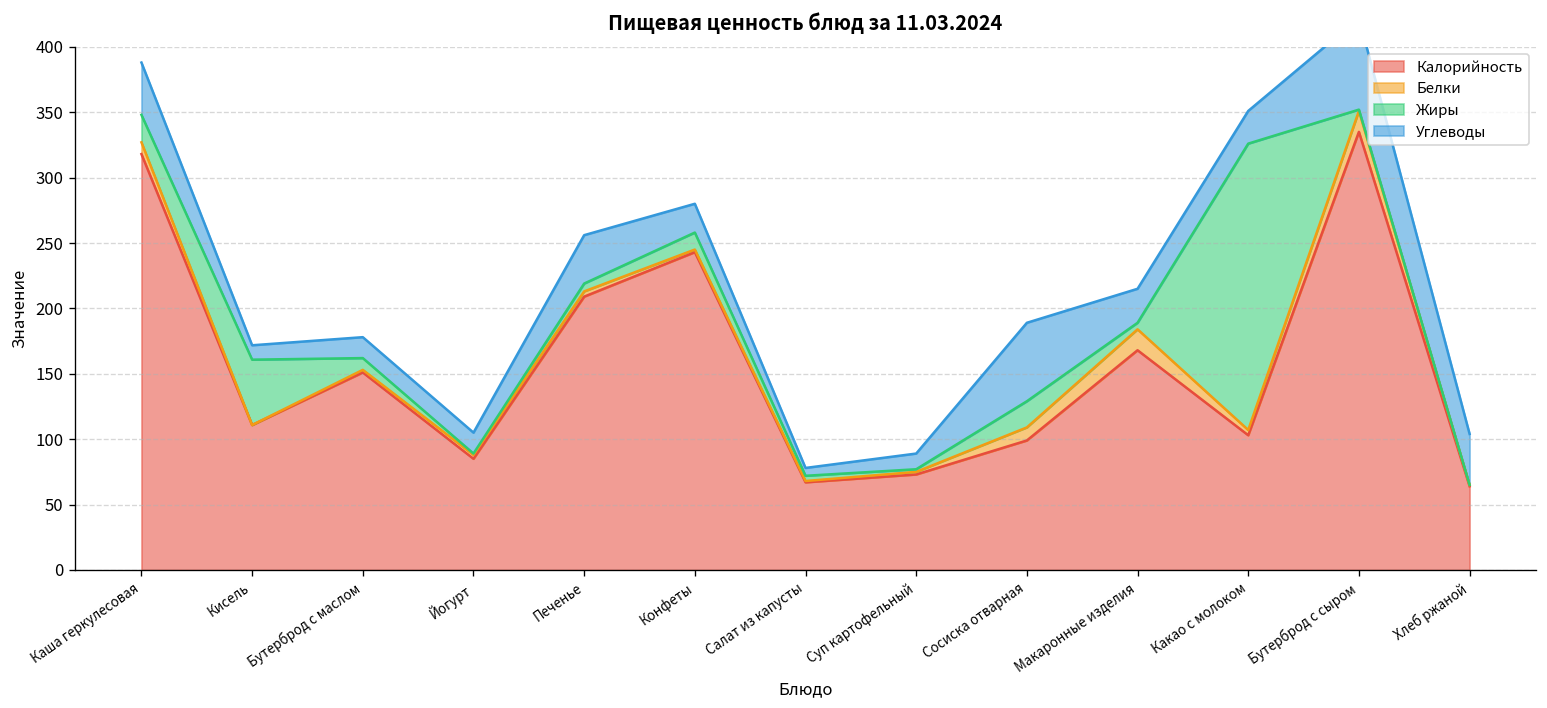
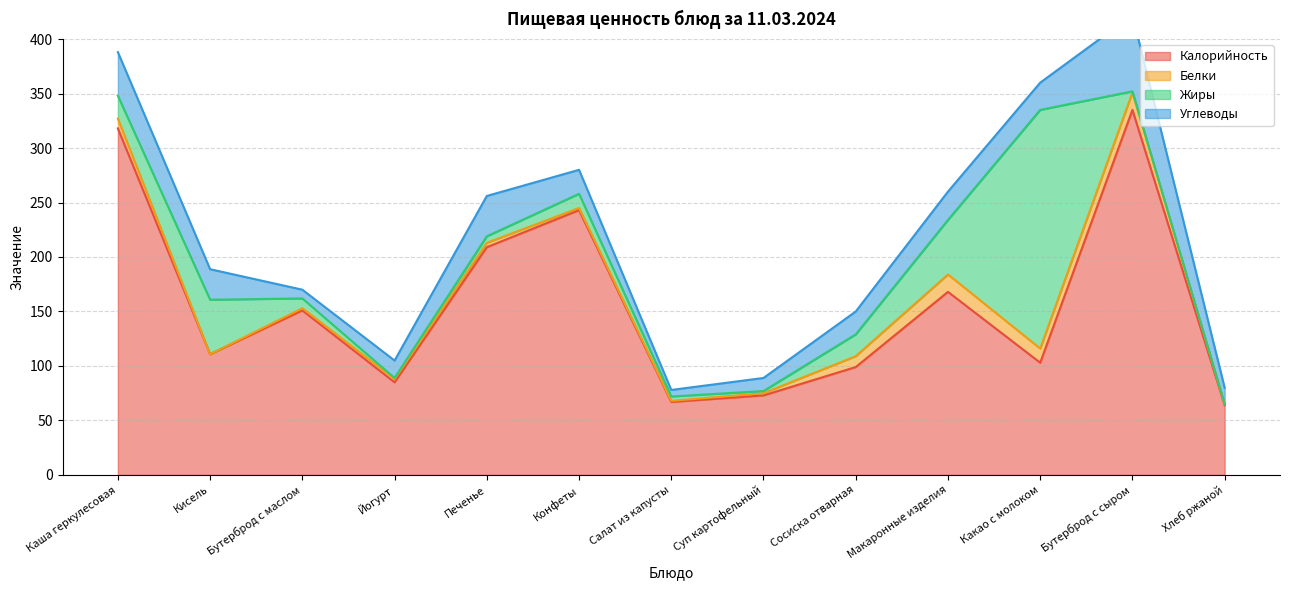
Углеводы, Кисель: 11 -> 28
Углеводы, Бутерброд с маслом: 16 -> 8
Углеводы, Сосиска отварная: 60 -> 21
Жиры, Макаронные изделия: 5 -> 50
Белки, Какао с молоком: 4 -> 13
Углеводы, Хлеб ржаной: 39 -> 15
